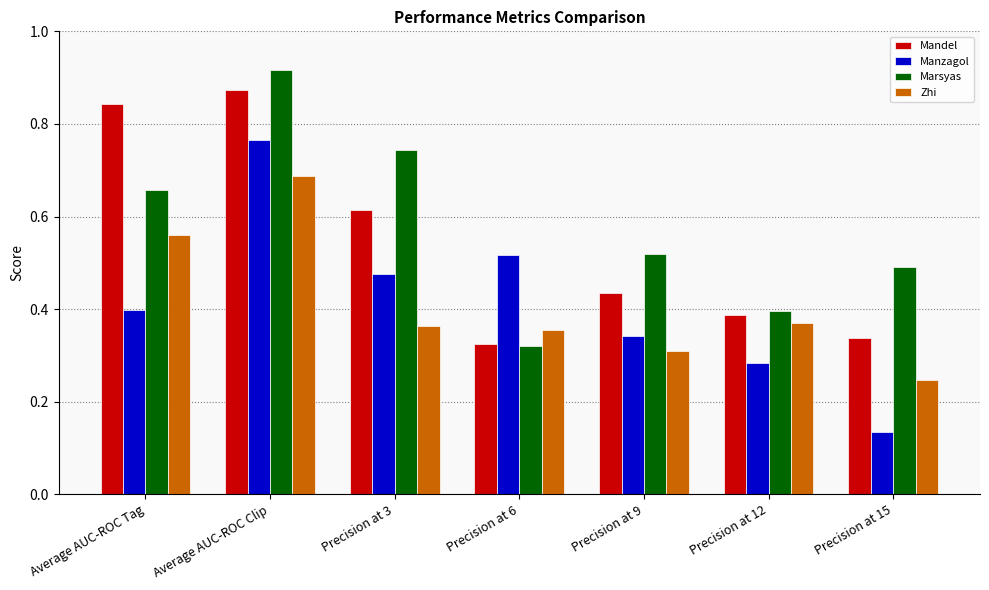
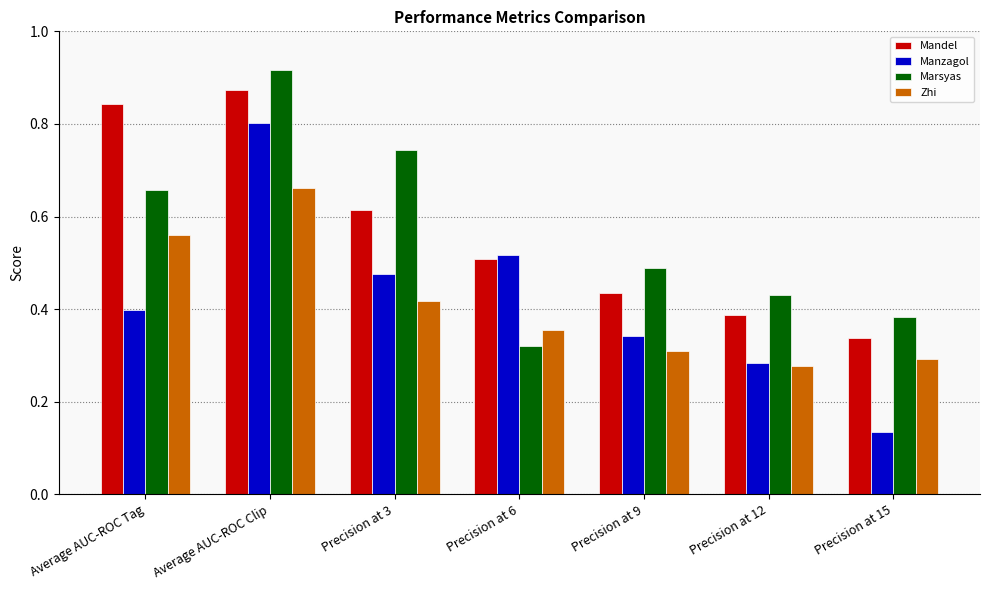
Manzagol, Average AUC-ROC Clip: 0.77 -> 0.80
Zhi, Average AUC-ROC Clip: 0.69 -> 0.66
Zhi, Precision at 3: 0.36 -> 0.42
Mandel, Precision at 6: 0.32 -> 0.51
Marsyas, Precision at 9: 0.52 -> 0.49
Marsyas, Precision at 12: 0.40 -> 0.43
Zhi, Precision at 12: 0.37 -> 0.28
Marsyas, Precision at 15: 0.49 -> 0.38
Zhi, Precision at 15: 0.25 -> 0.29
